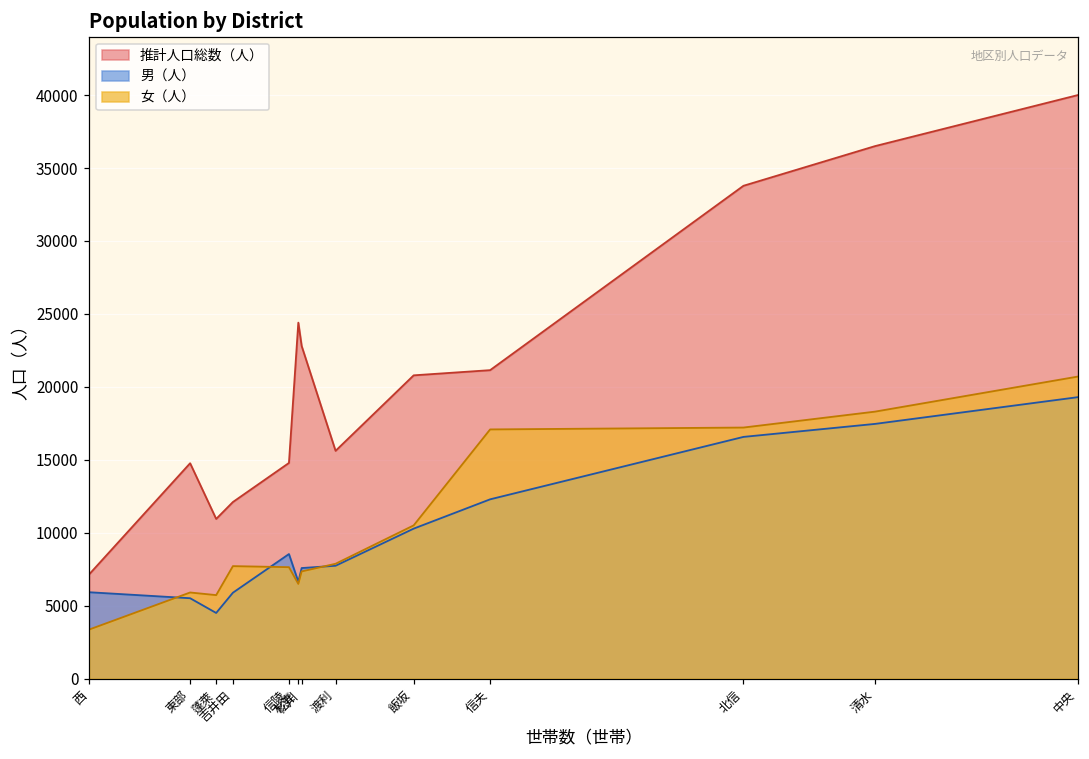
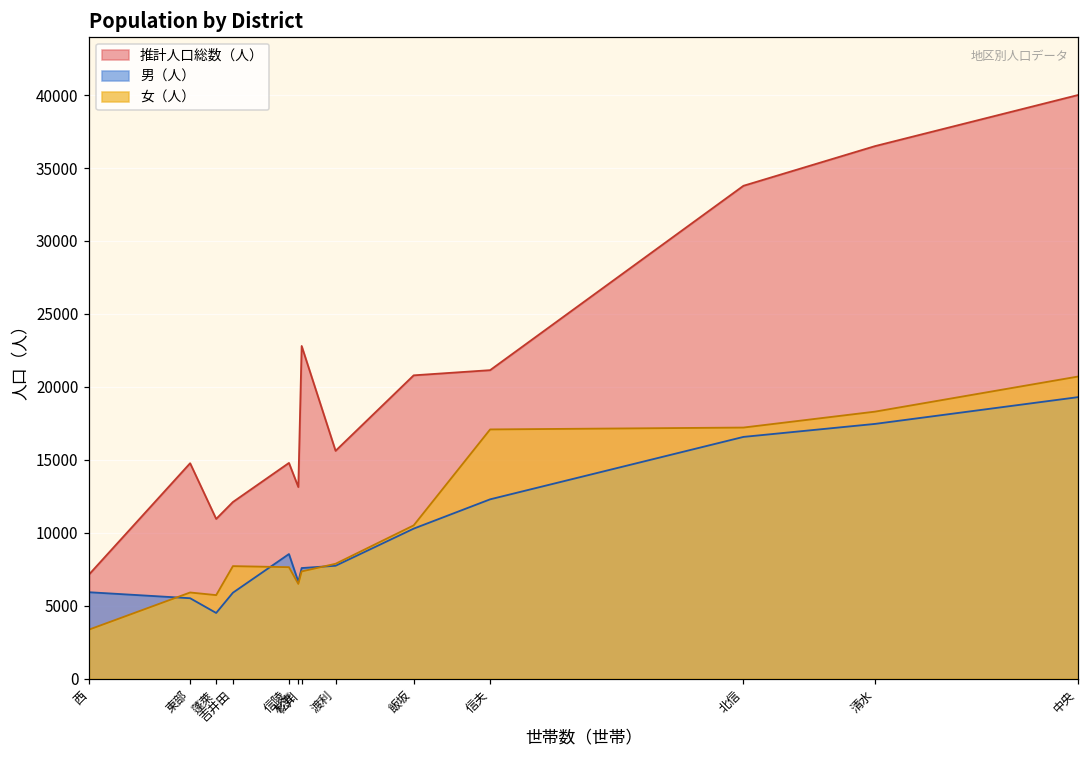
推計人口総数（人）, 杉妻: 24400 -> 13100
